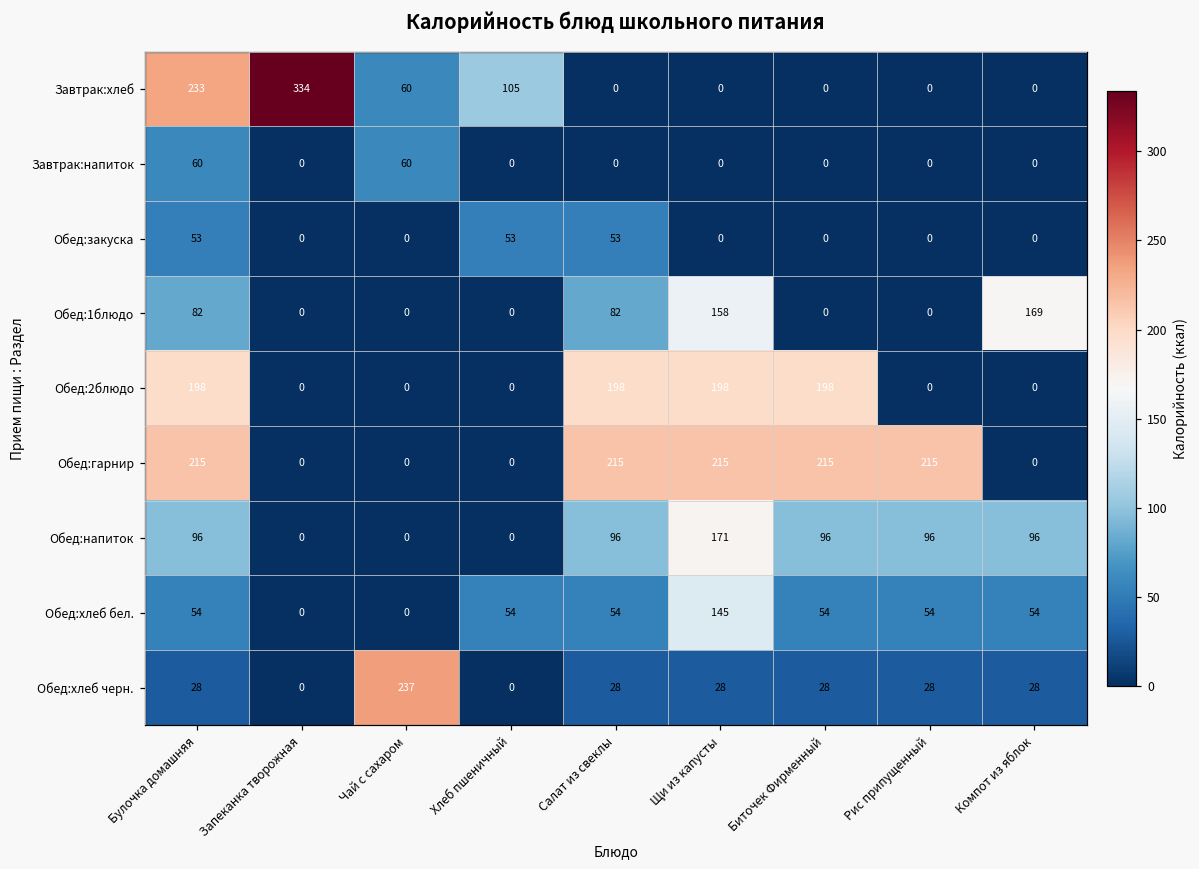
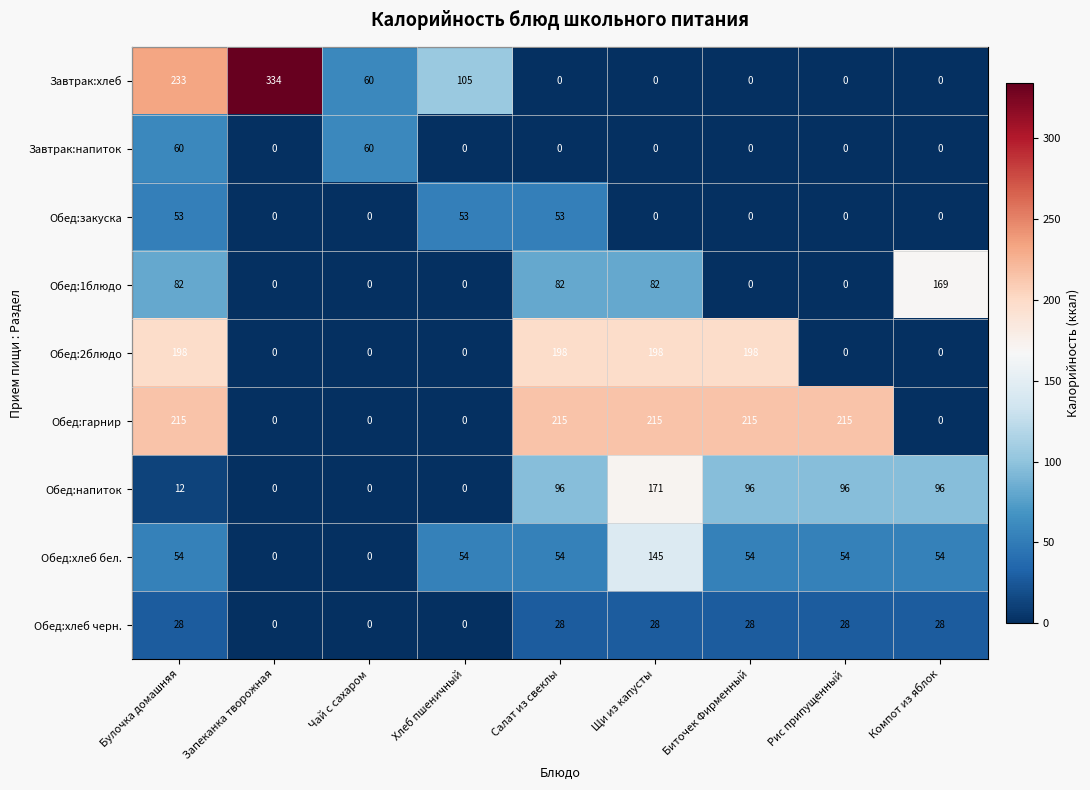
Обед:1блюдо, Щи из капусты: 158 -> 82
Обед:напиток, Булочка домашняя: 96 -> 12
Обед:хлеб черн., Чай с сахаром: 237 -> 0
